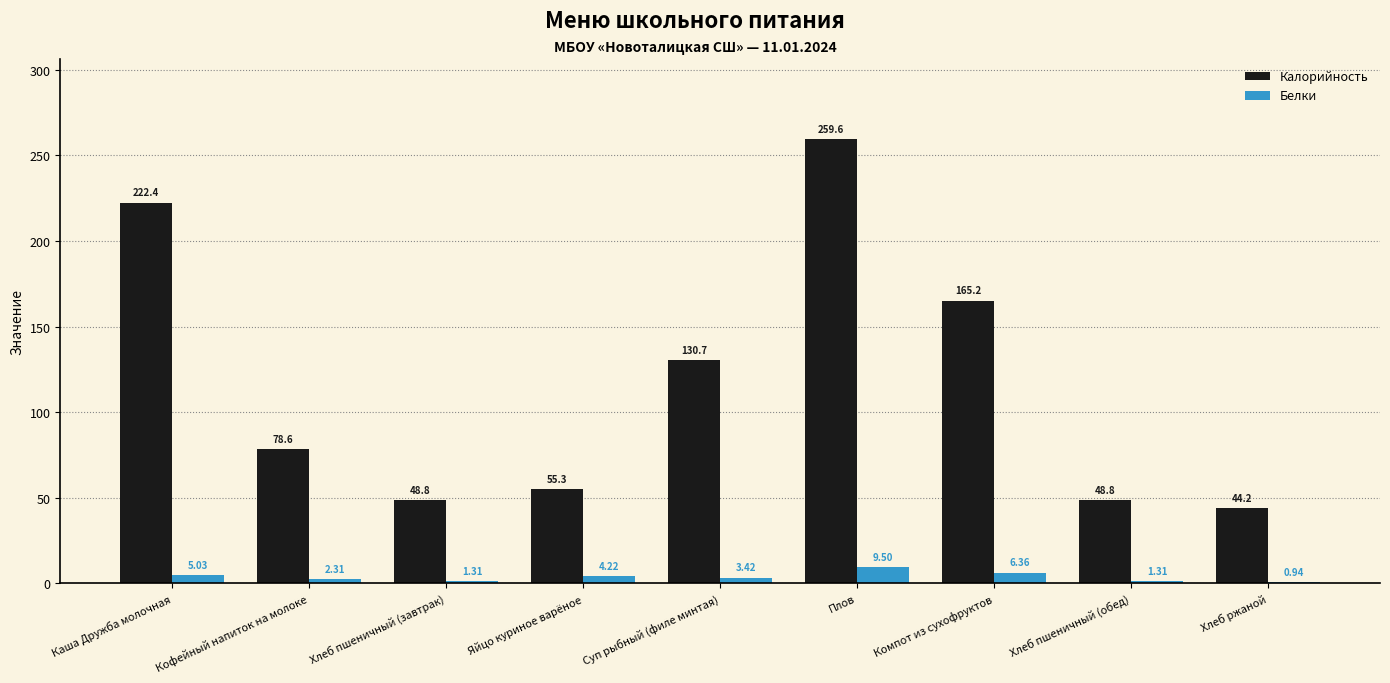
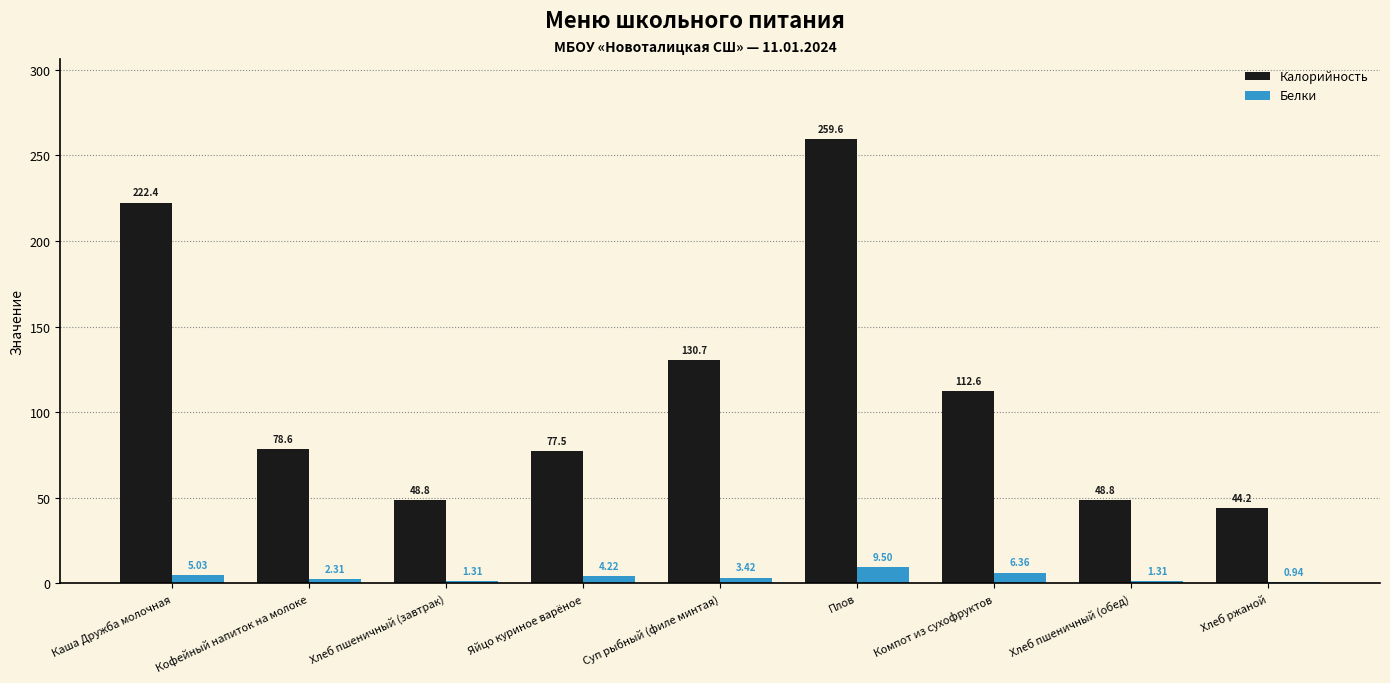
Калорийность, Яйцо куриное варёное: 55.3 -> 77.5
Калорийность, Компот из сухофруктов: 165.2 -> 112.6
